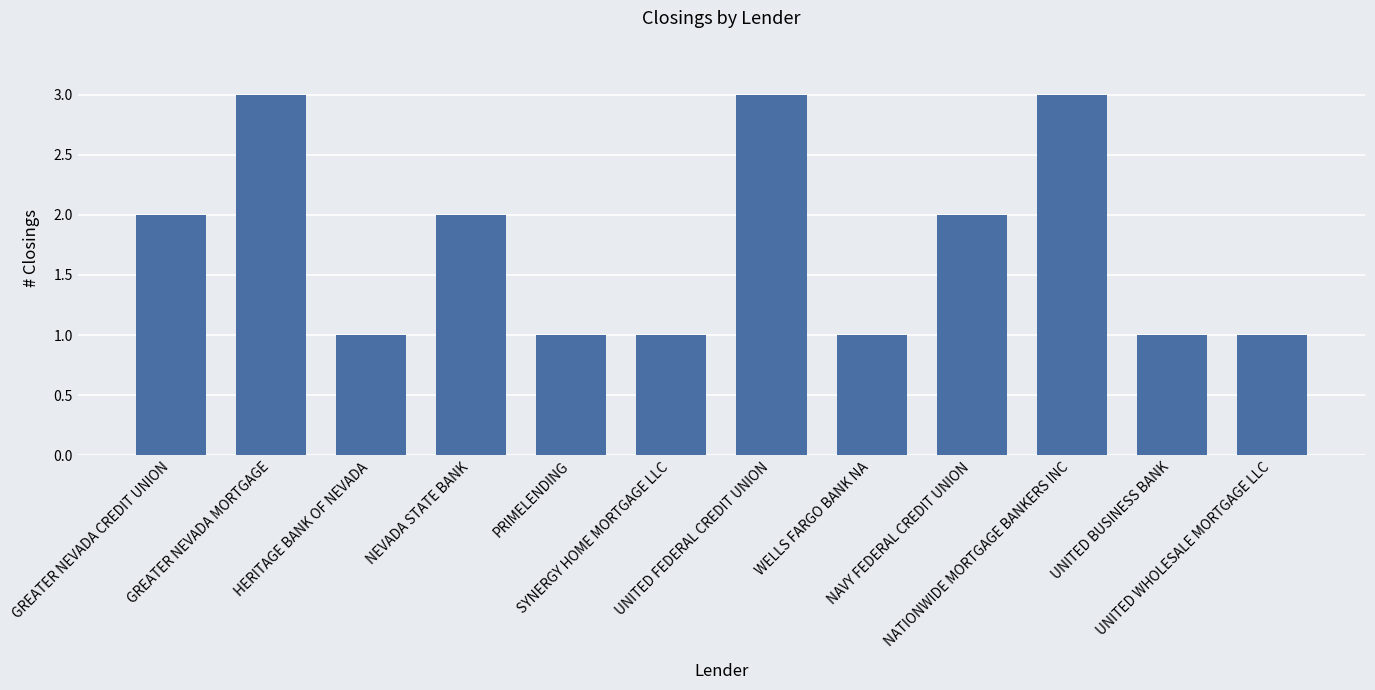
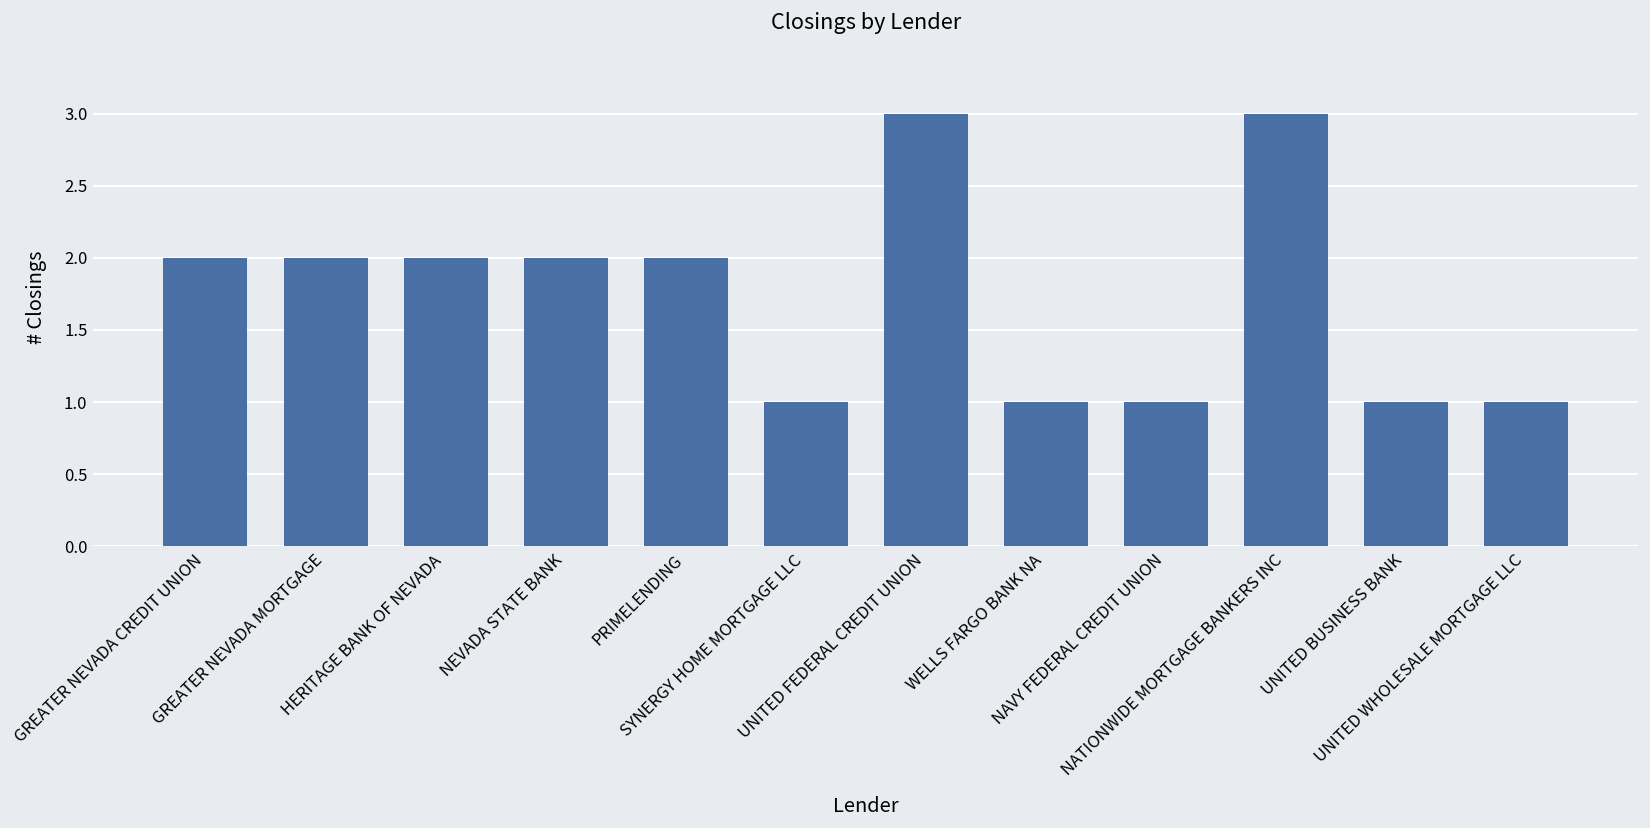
GREATER NEVADA MORTGAGE: 3 -> 2
HERITAGE BANK OF NEVADA: 1 -> 2
PRIMELENDING: 1 -> 2
NAVY FEDERAL CREDIT UNION: 2 -> 1
